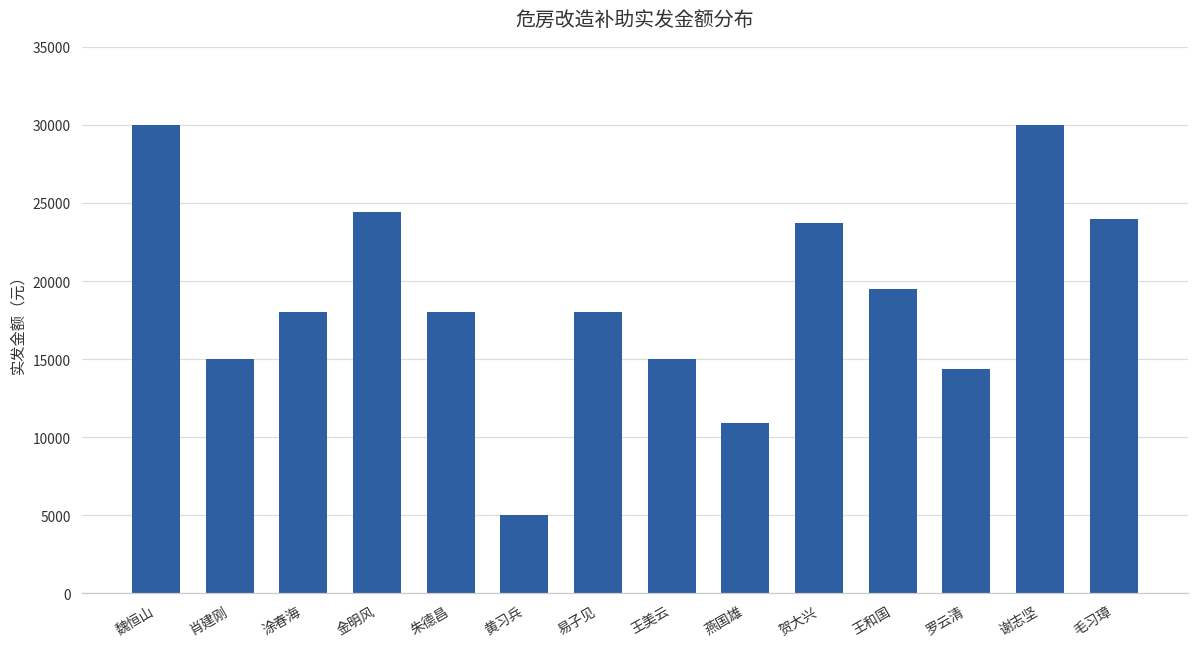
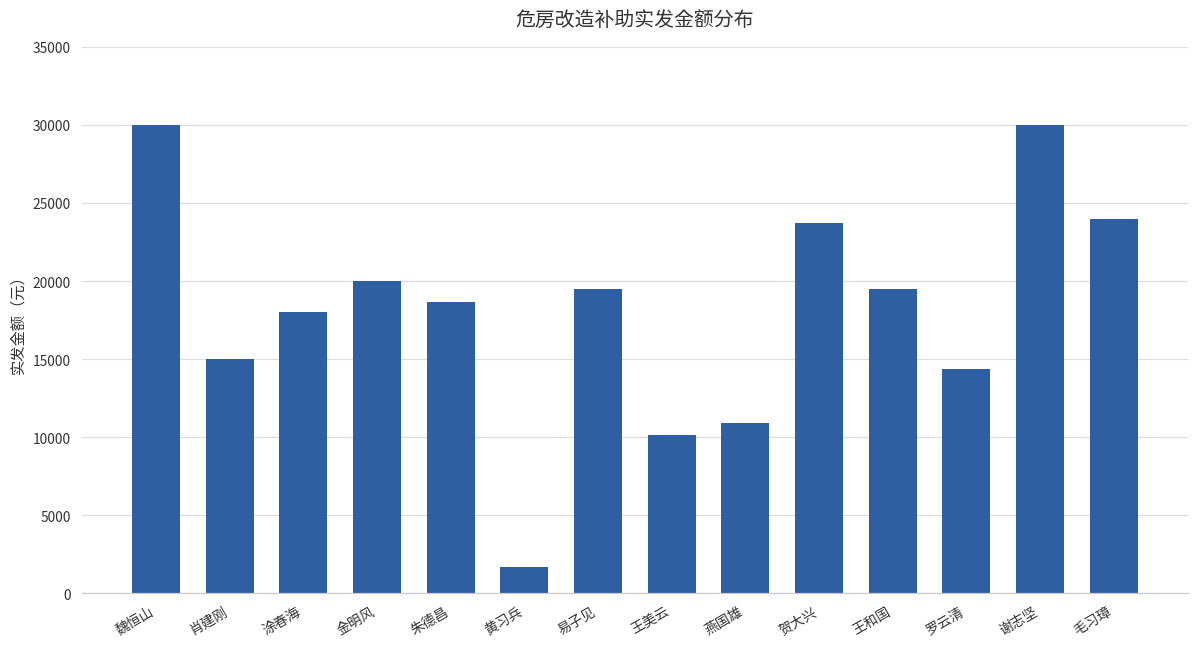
金明风: 24400 -> 20000
朱德昌: 18000 -> 18600
黄习兵: 5000 -> 1700
易子见: 18000 -> 19500
王美云: 15000 -> 10200
